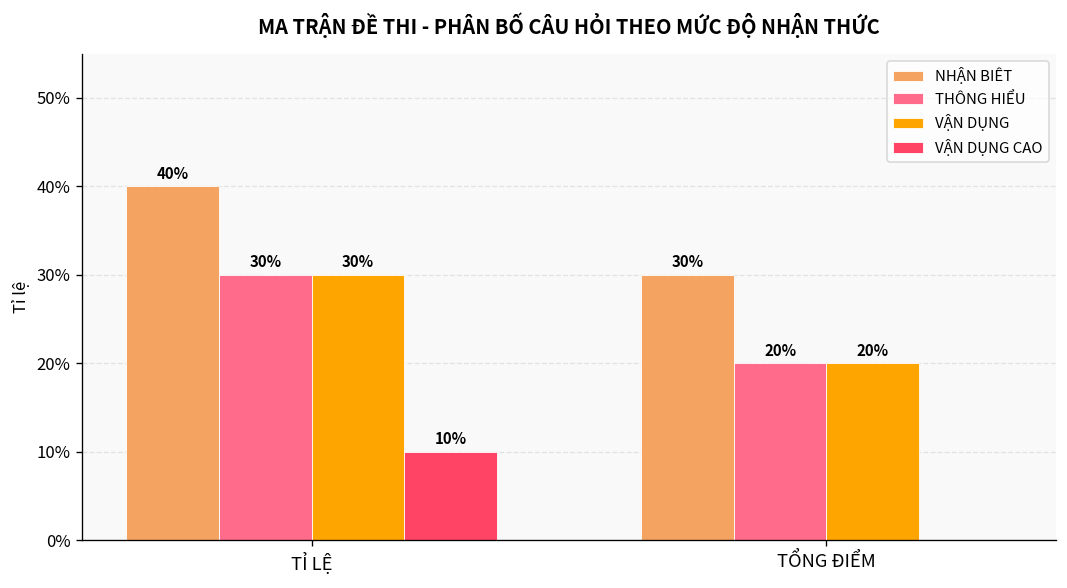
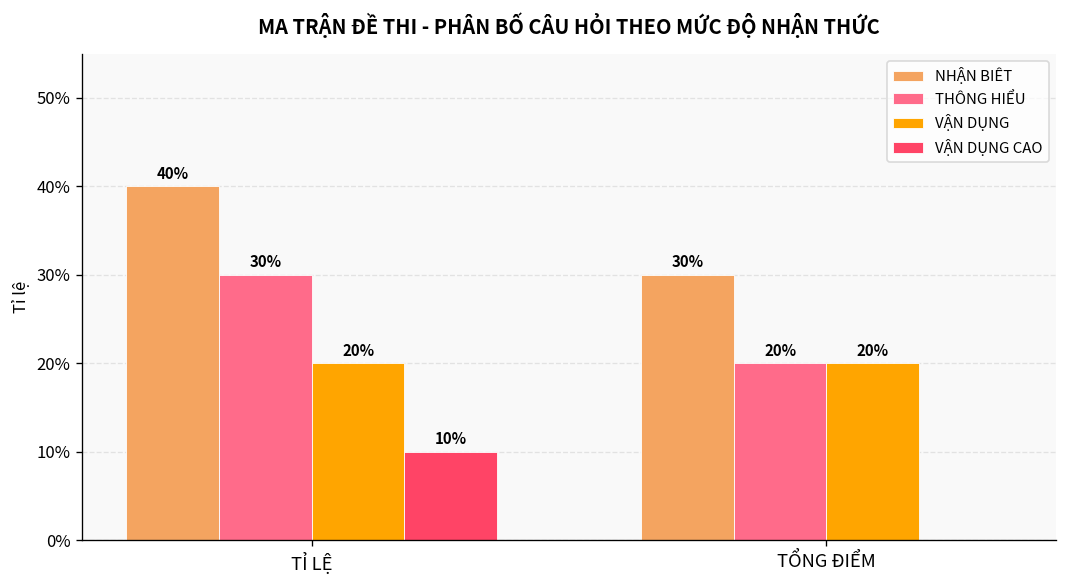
VẬN DỤNG, TỈ LỆ: 30% -> 20%
